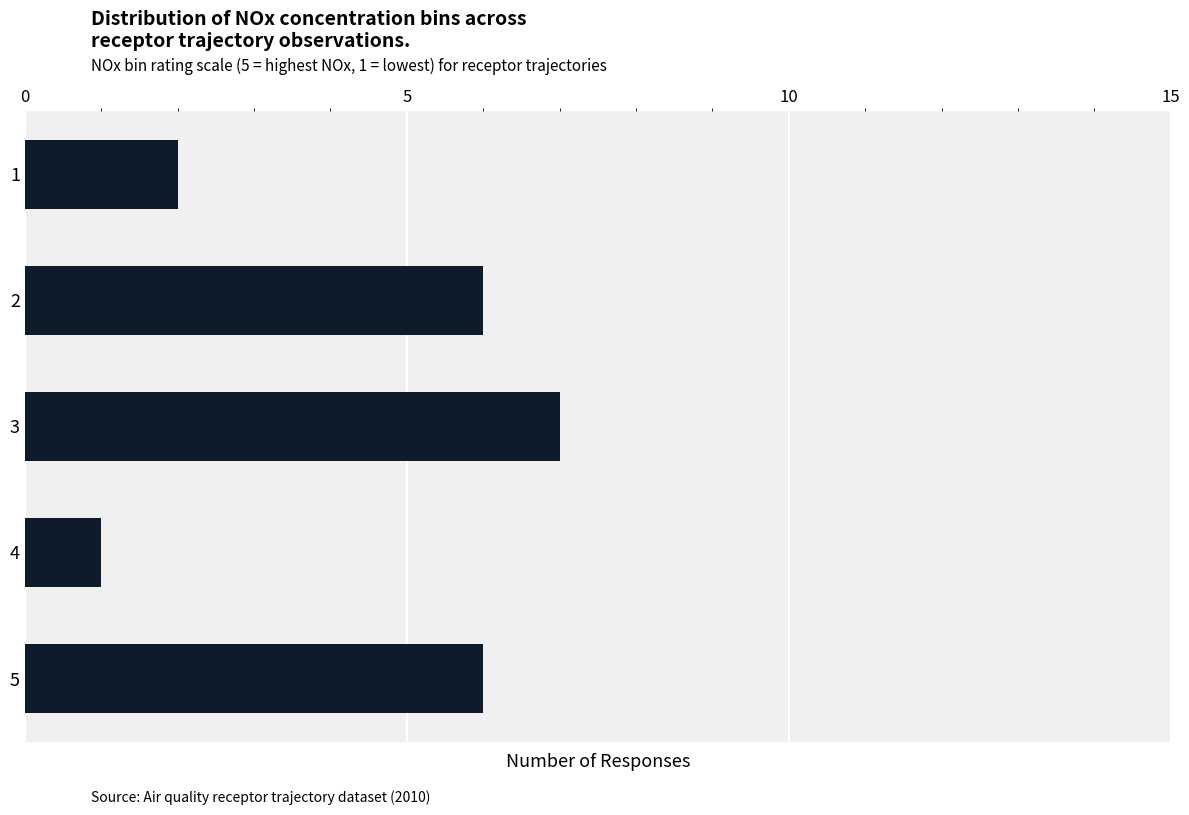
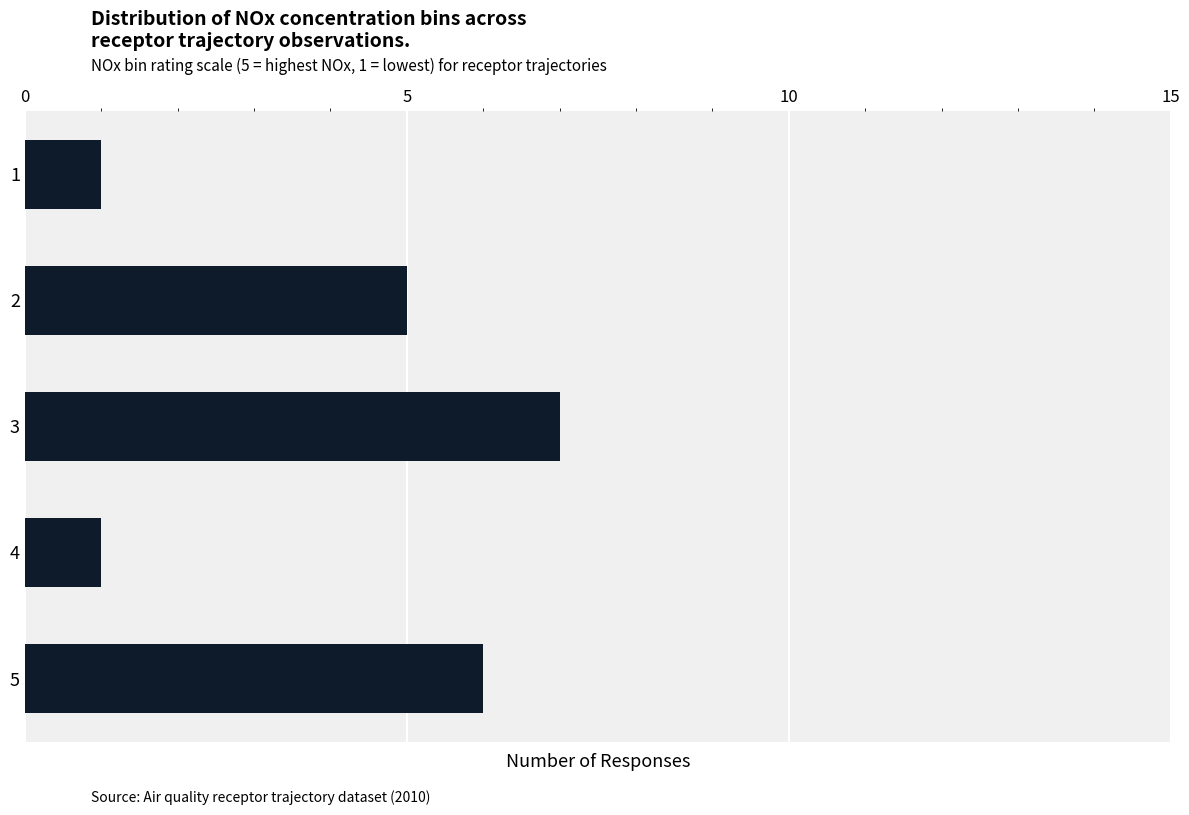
1: 2 -> 1
2: 6 -> 5
